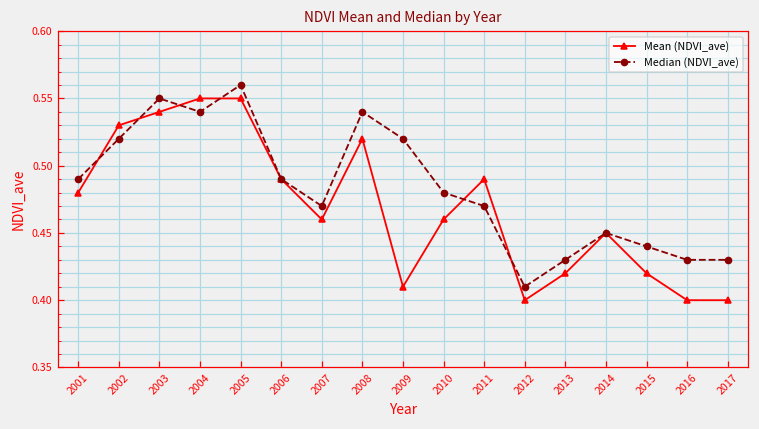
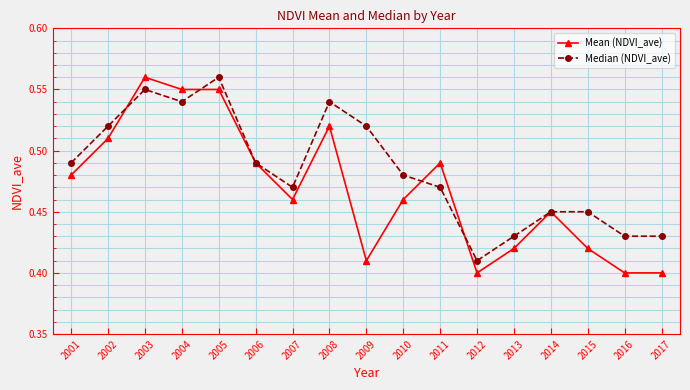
Mean (NDVI_ave), 2002: 0.53 -> 0.51
Mean (NDVI_ave), 2003: 0.54 -> 0.56
Median (NDVI_ave), 2015: 0.44 -> 0.45
